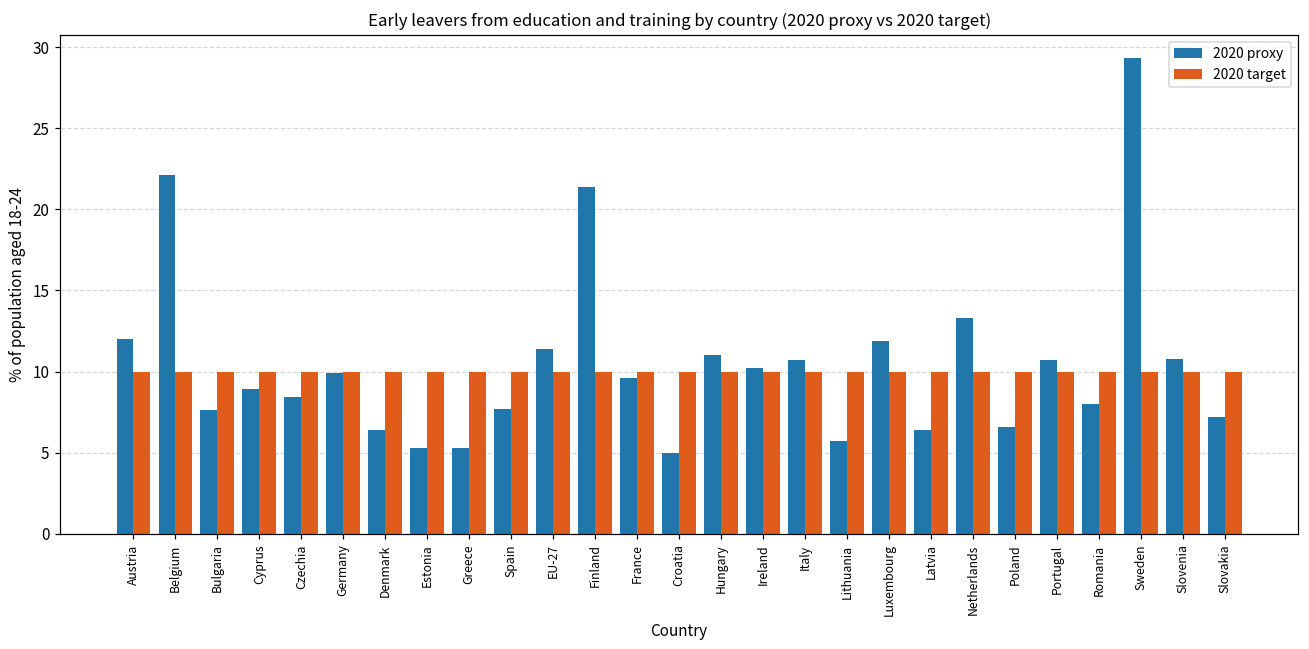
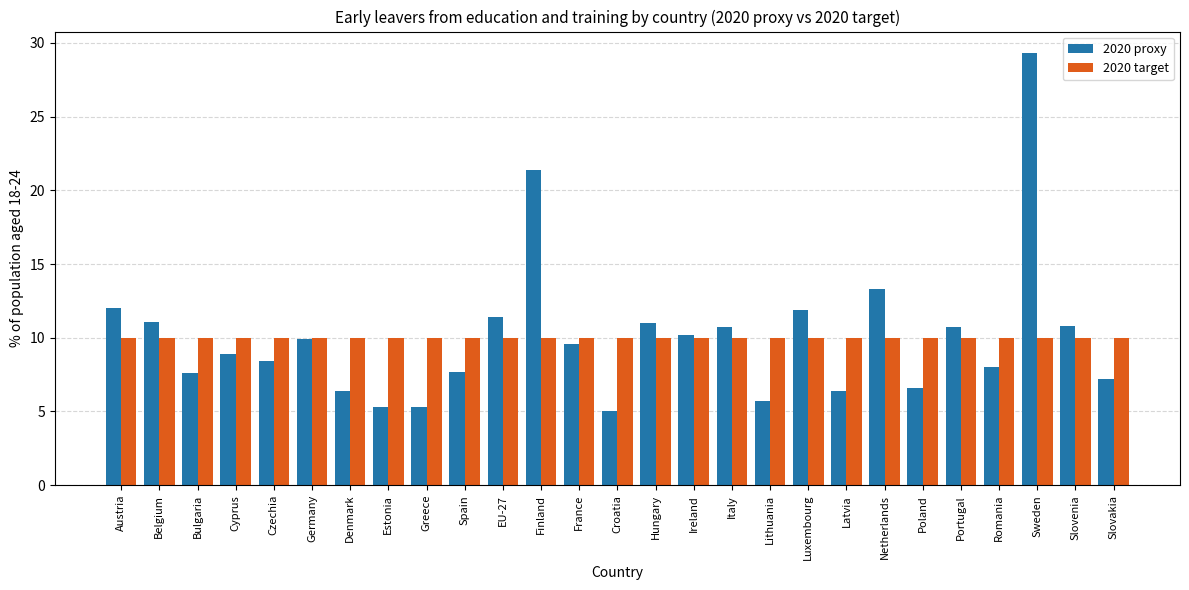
2020 proxy, Belgium: 22.1 -> 11.1
